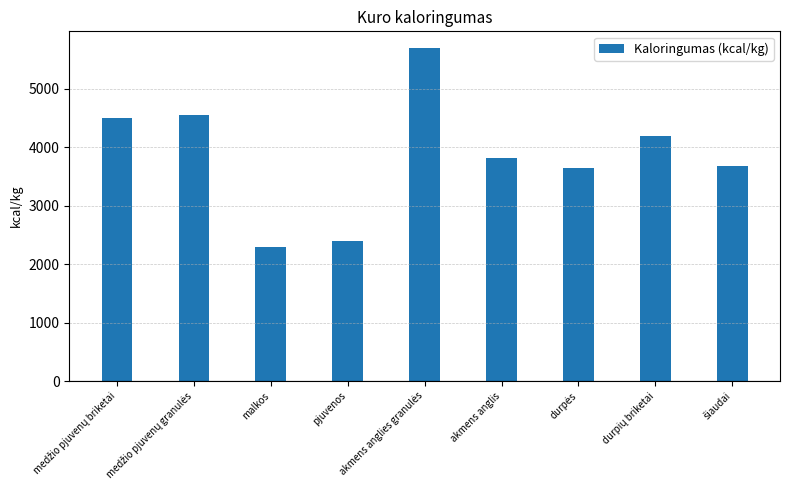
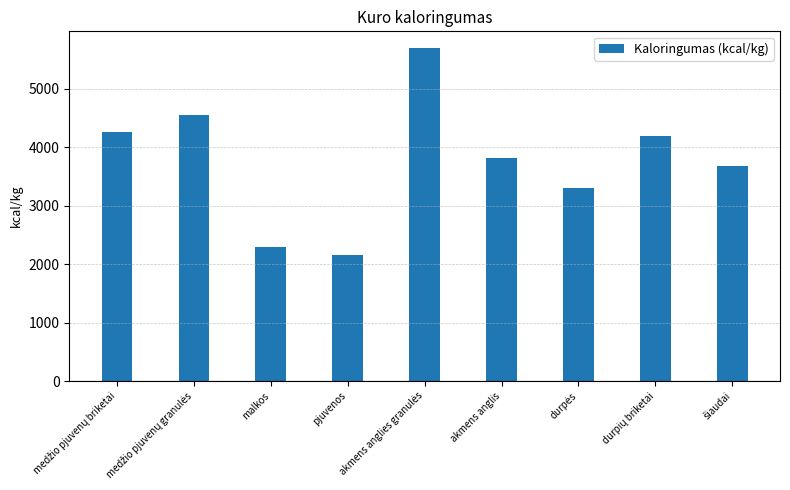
medžio pjuvenų briketai: 4500 -> 4300
pjuvenos: 2400 -> 2200
durpės: 3600 -> 3300
